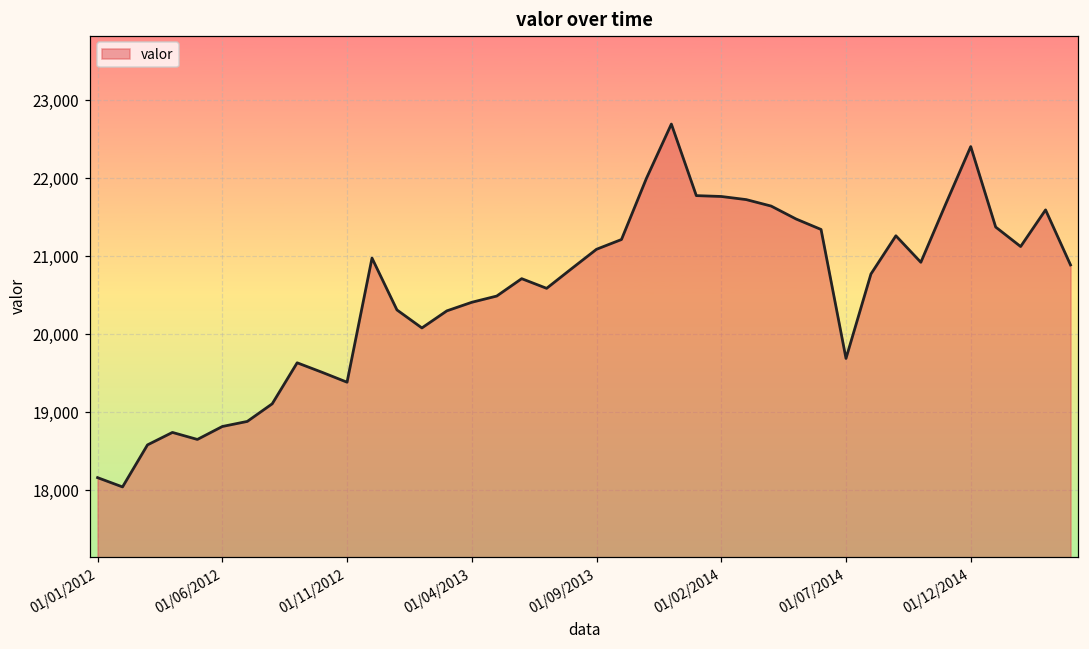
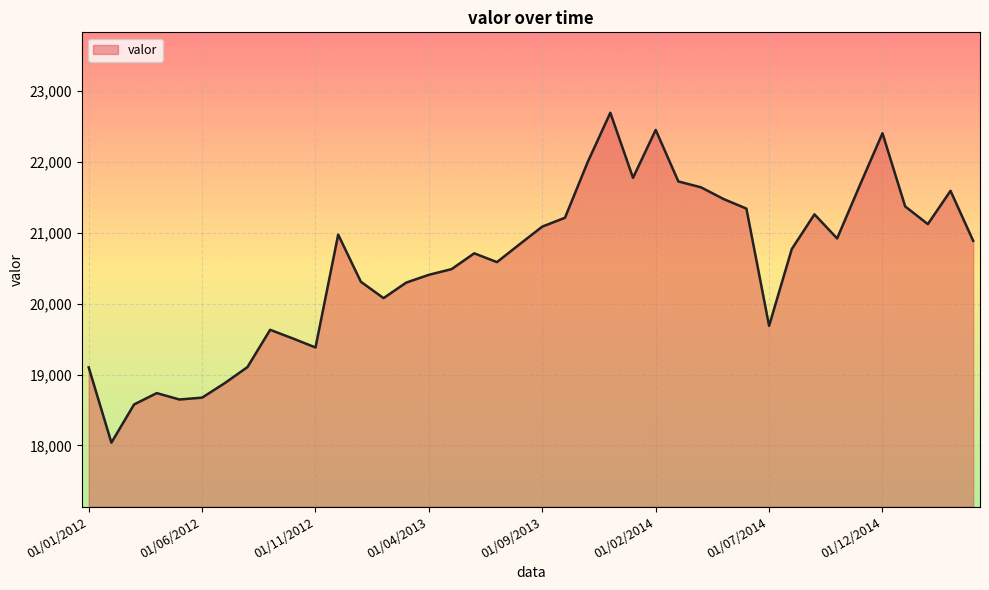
01/01/2012: 18,200 -> 19,100
01/06/2012: 18,800 -> 18,700
01/02/2014: 21,800 -> 22,500
